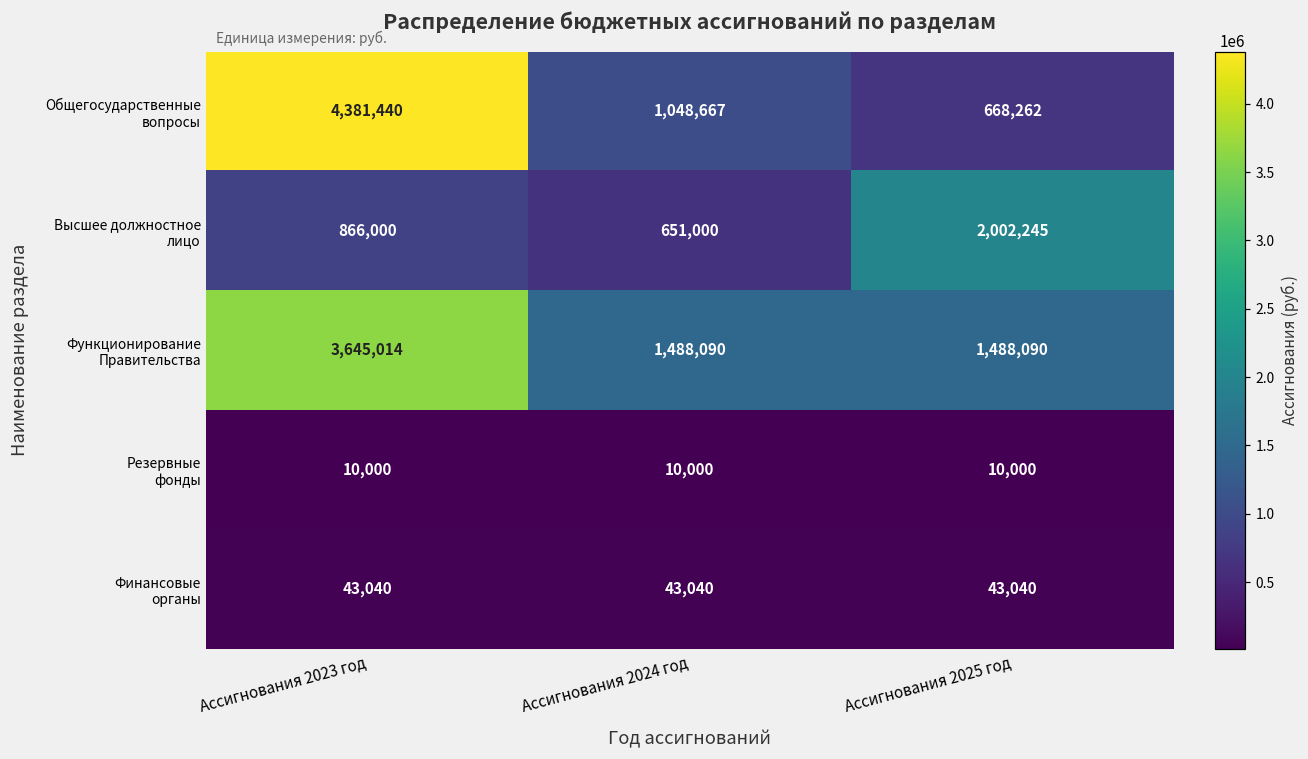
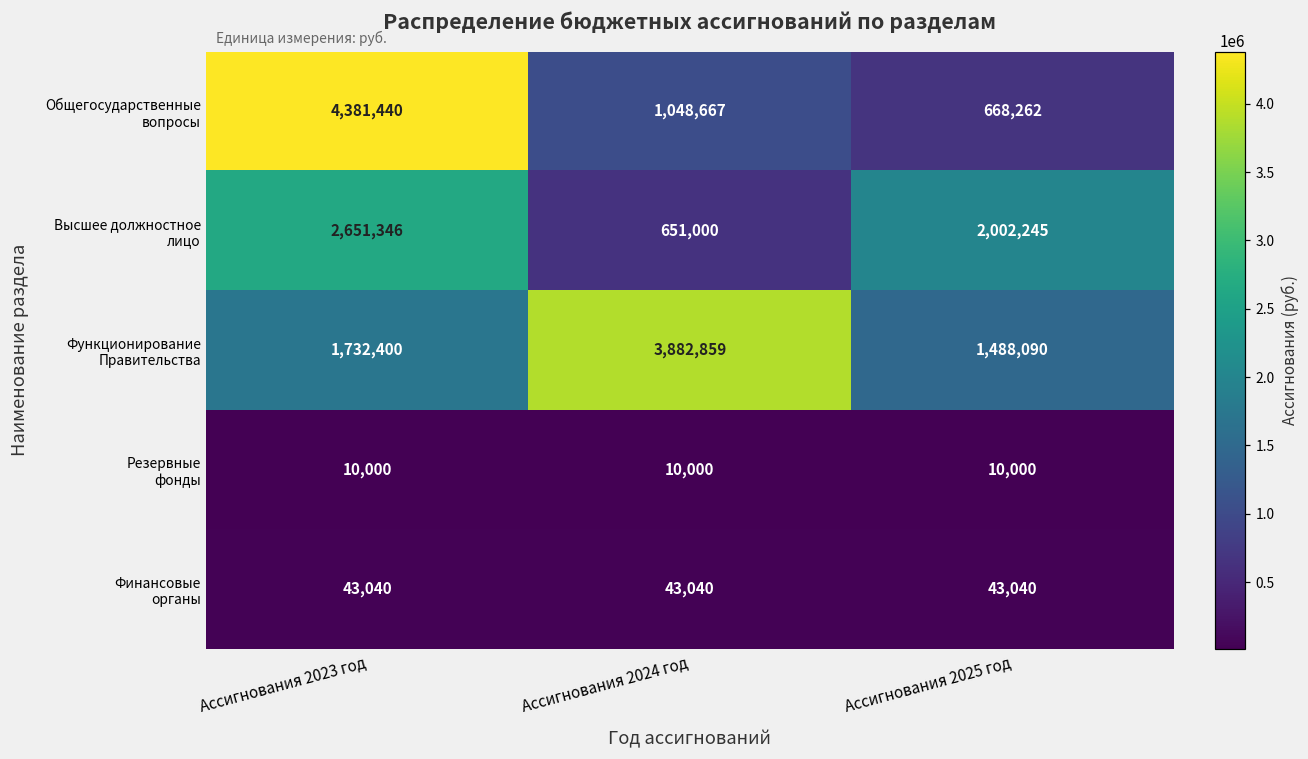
Высшее должностное лицо, Ассигнования 2023 год: 866,000 -> 2,651,346
Функционирование Правительства, Ассигнования 2023 год: 3,645,014 -> 1,732,400
Функционирование Правительства, Ассигнования 2024 год: 1,488,090 -> 3,882,859
